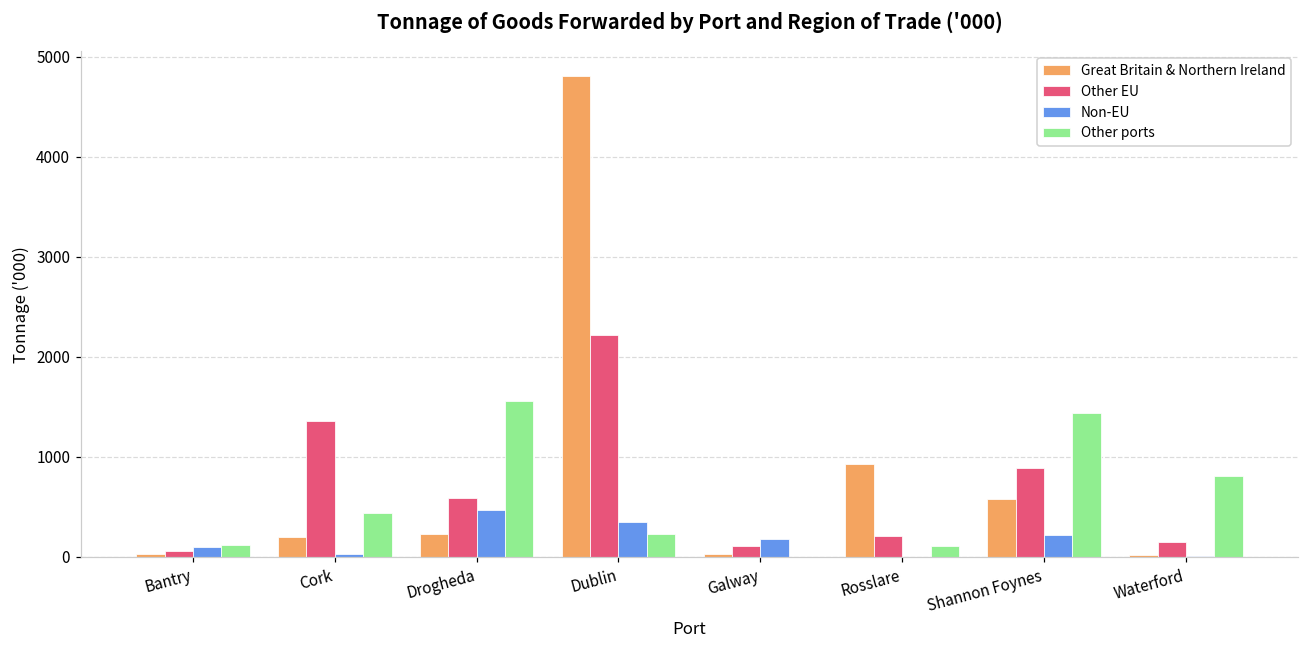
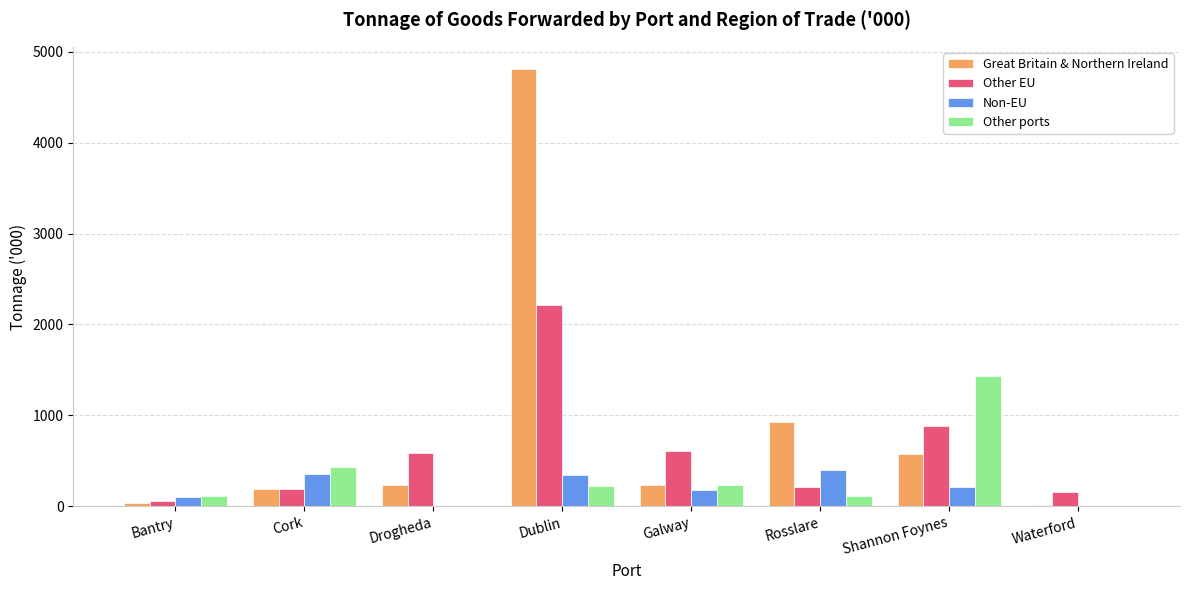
Other EU, Cork: 1400 -> 200
Non-EU, Cork: 0 -> 400
Non-EU, Drogheda: 500 -> 0
Other ports, Drogheda: 1600 -> 0
Great Britain & Northern Ireland, Galway: 0 -> 200
Other EU, Galway: 100 -> 600
Other ports, Galway: 0 -> 200
Non-EU, Rosslare: 0 -> 400
Other ports, Waterford: 800 -> 0
